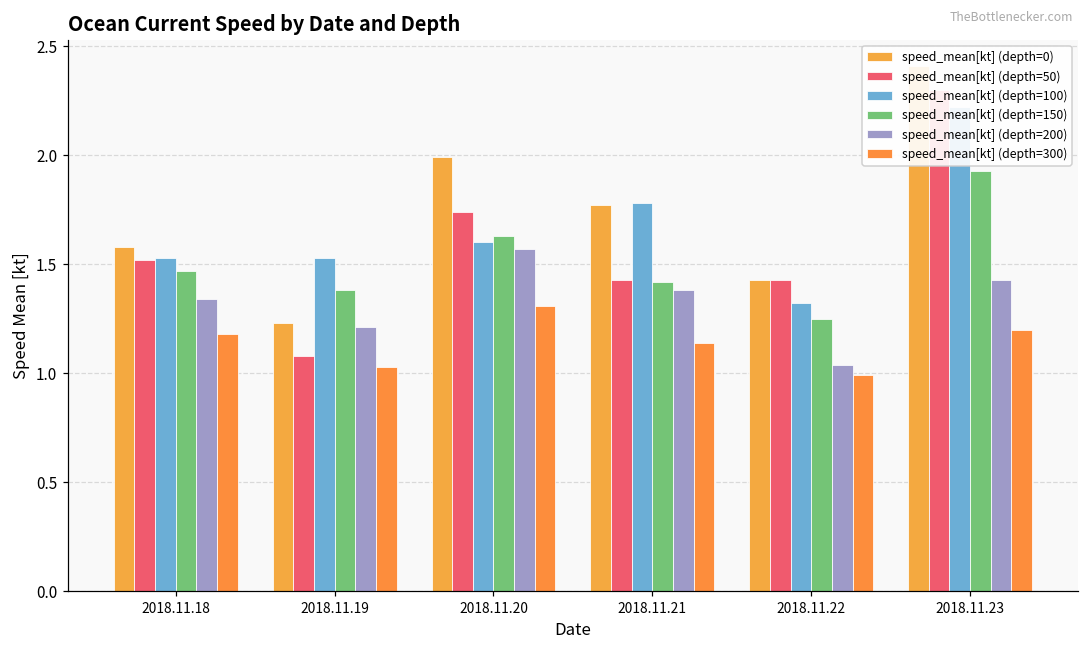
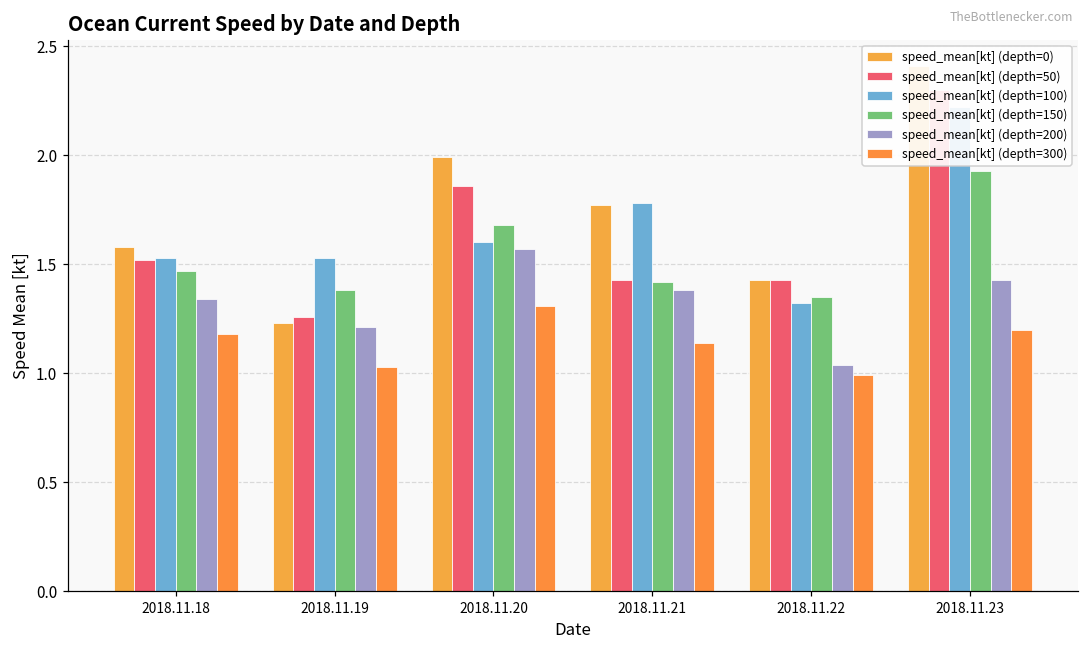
speed_mean[kt] (depth=50), 2018.11.19: 1.08 -> 1.26
speed_mean[kt] (depth=50), 2018.11.20: 1.74 -> 1.86
speed_mean[kt] (depth=150), 2018.11.20: 1.63 -> 1.68
speed_mean[kt] (depth=150), 2018.11.22: 1.25 -> 1.35
